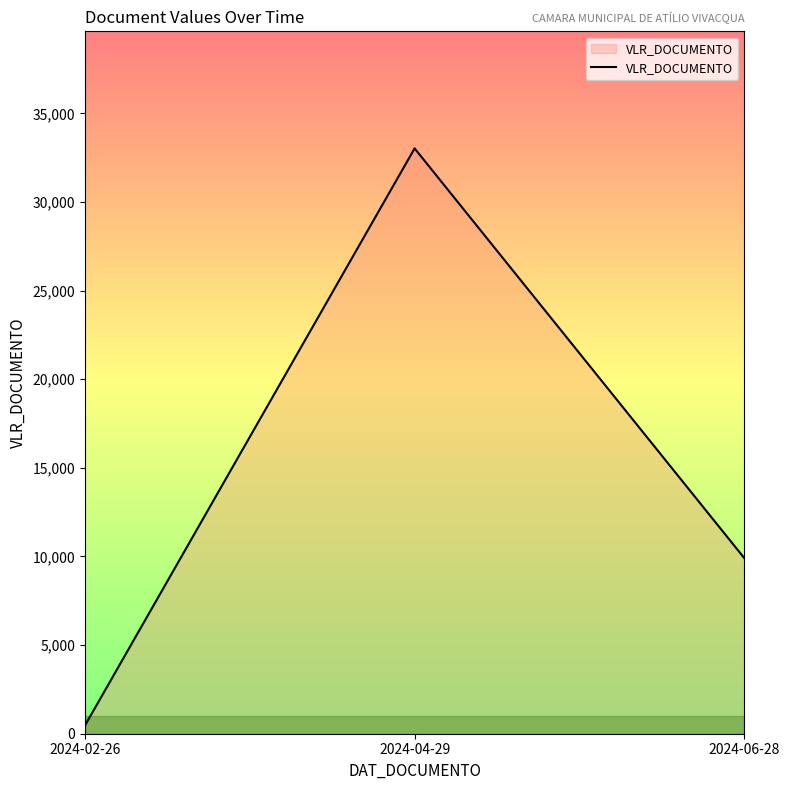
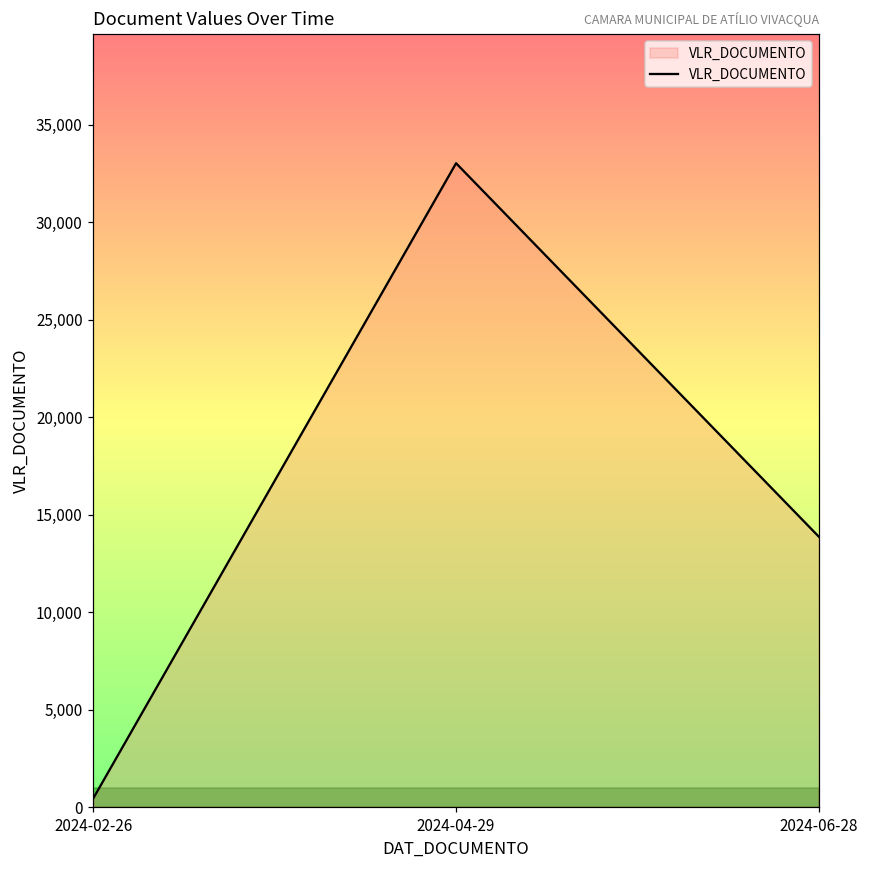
2024-06-28: 9,900 -> 13,900
